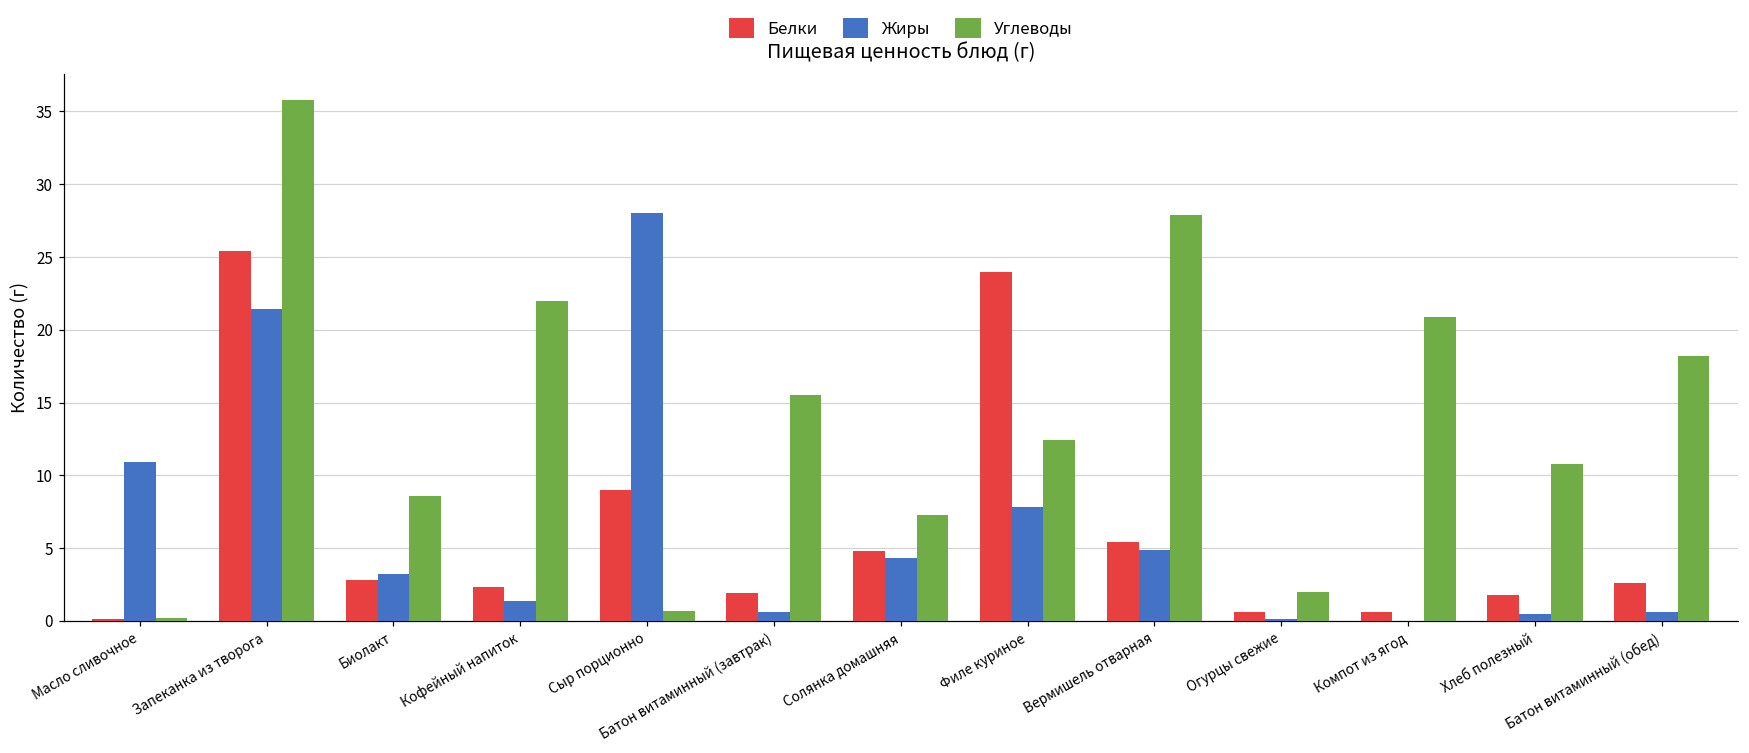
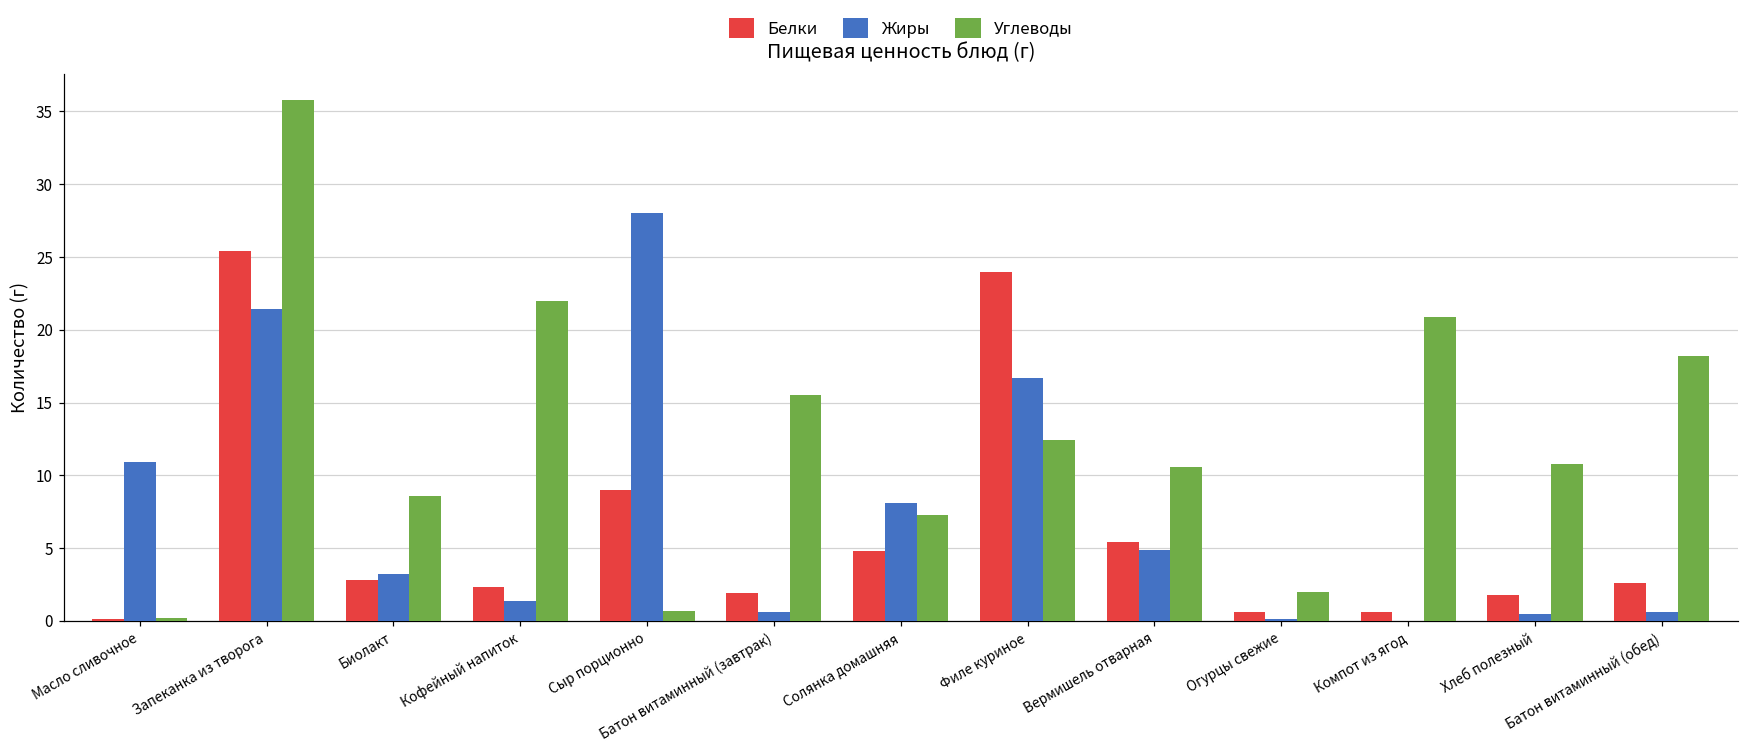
Жиры, Солянка домашняя: 4.3 -> 8.1
Жиры, Филе куриное: 7.8 -> 16.7
Углеводы, Вермишель отварная: 27.9 -> 10.6
